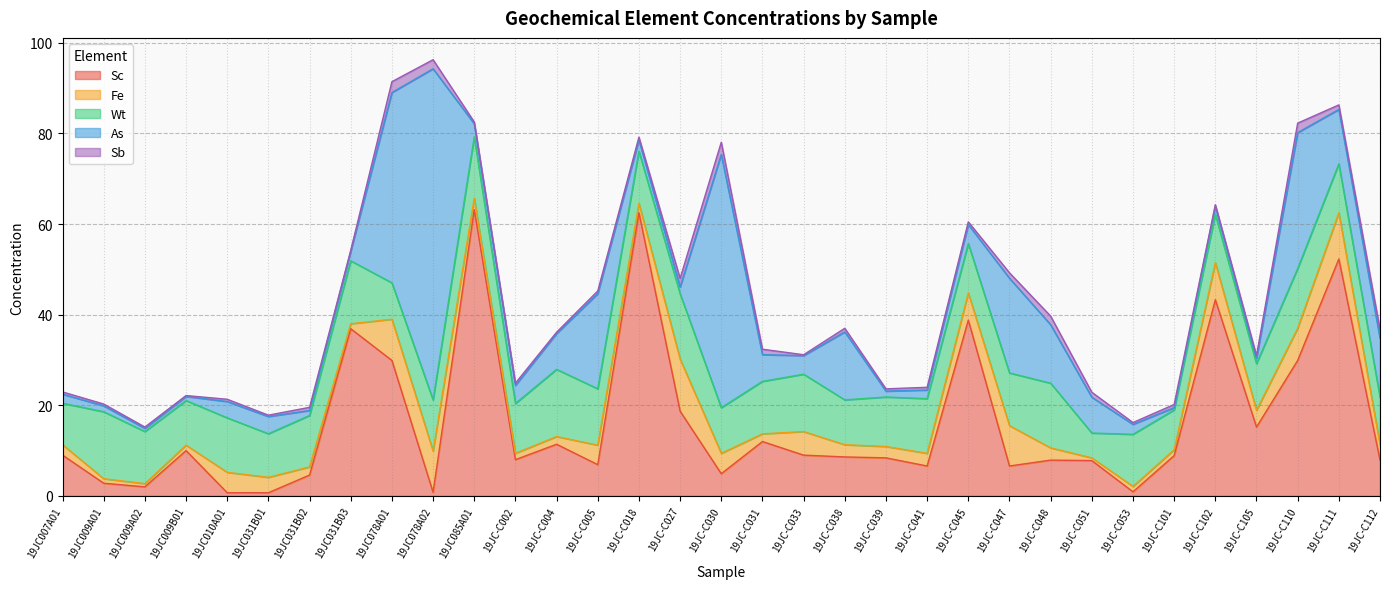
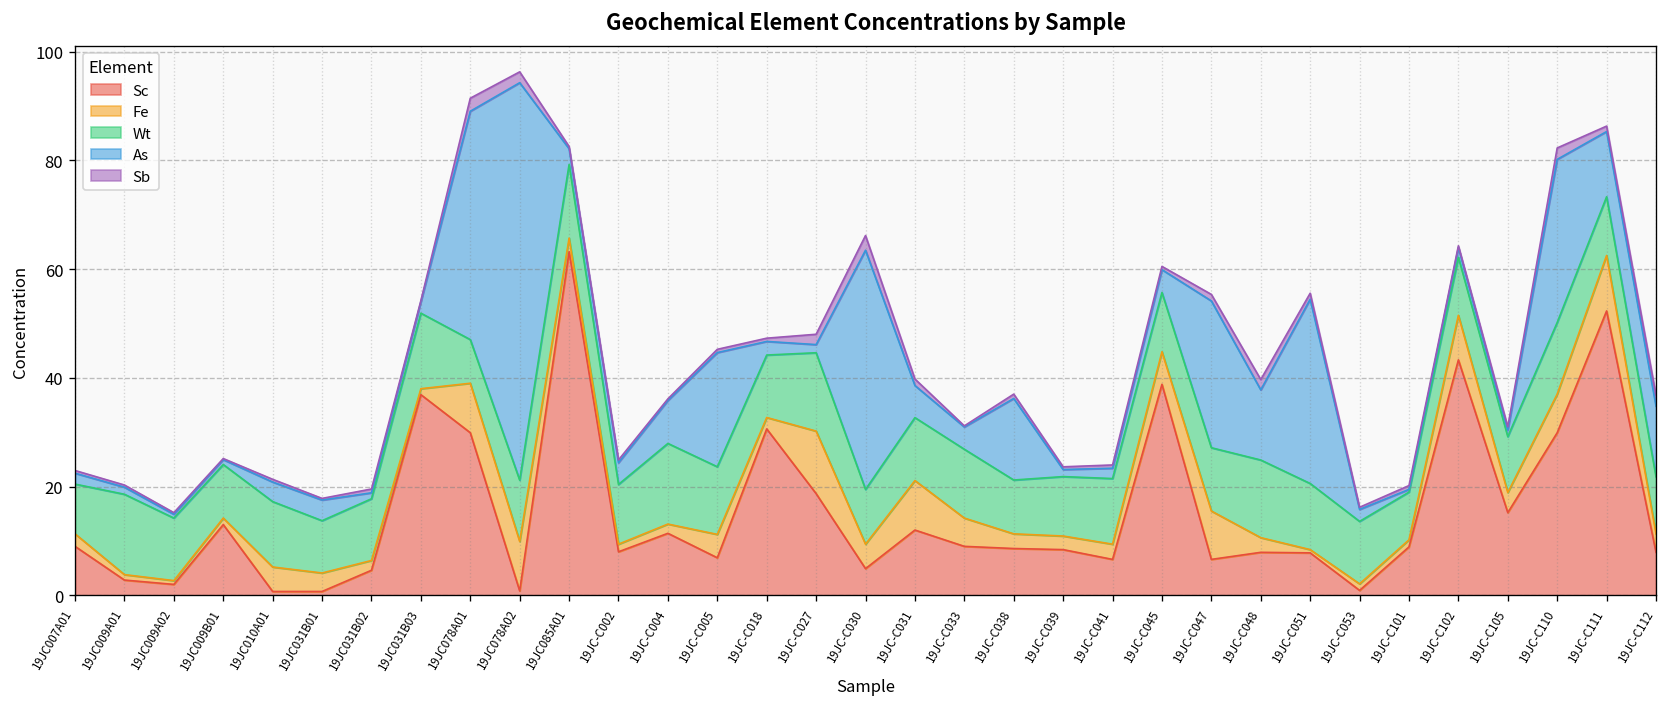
Sc, 19JC009B01: 10 -> 13
Sc, 19JC-C018: 63 -> 31
As, 19JC-C030: 56 -> 44
Fe, 19JC-C031: 2 -> 9
As, 19JC-C047: 21 -> 27
Wt, 19JC-C051: 5 -> 12
As, 19JC-C051: 8 -> 34
